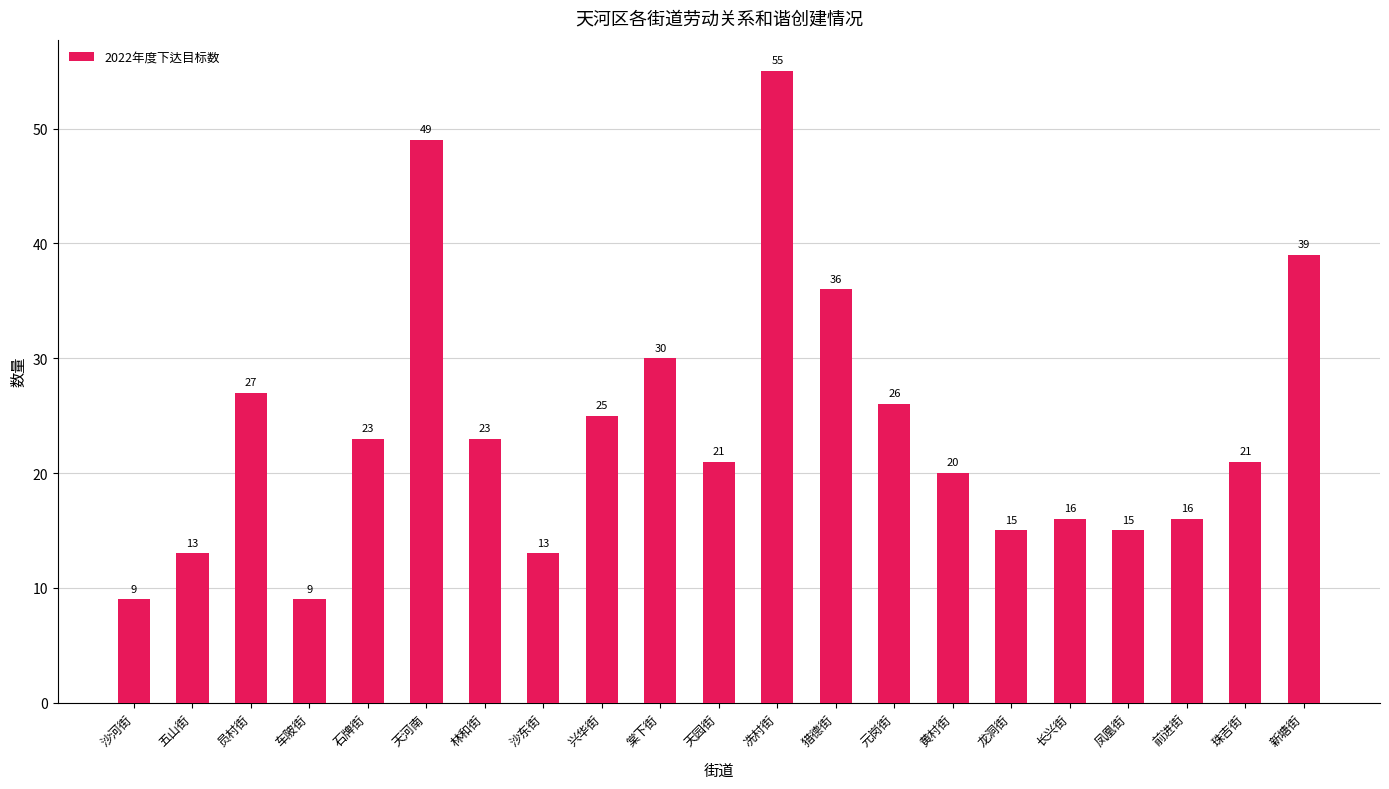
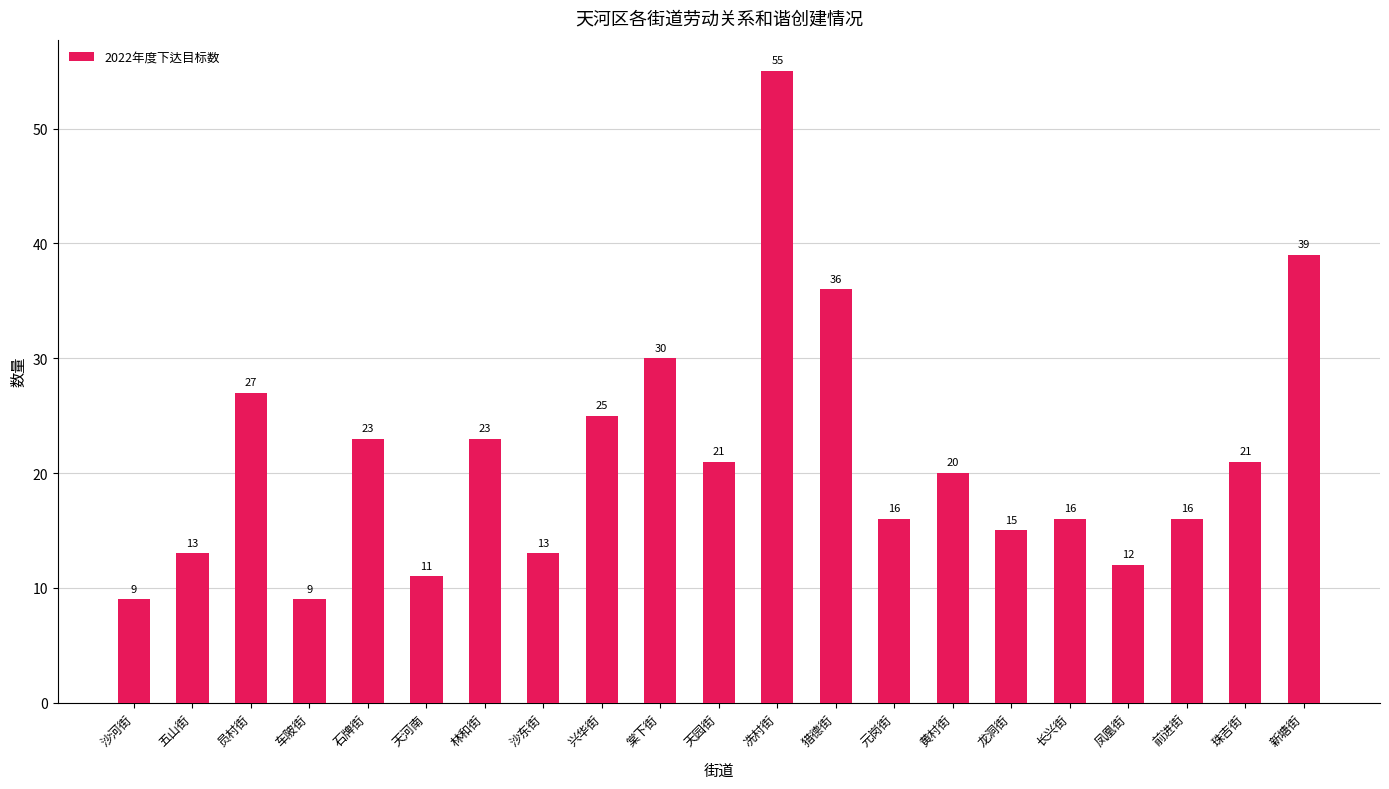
天河南: 49 -> 11
元岗街: 26 -> 16
凤凰街: 15 -> 12
